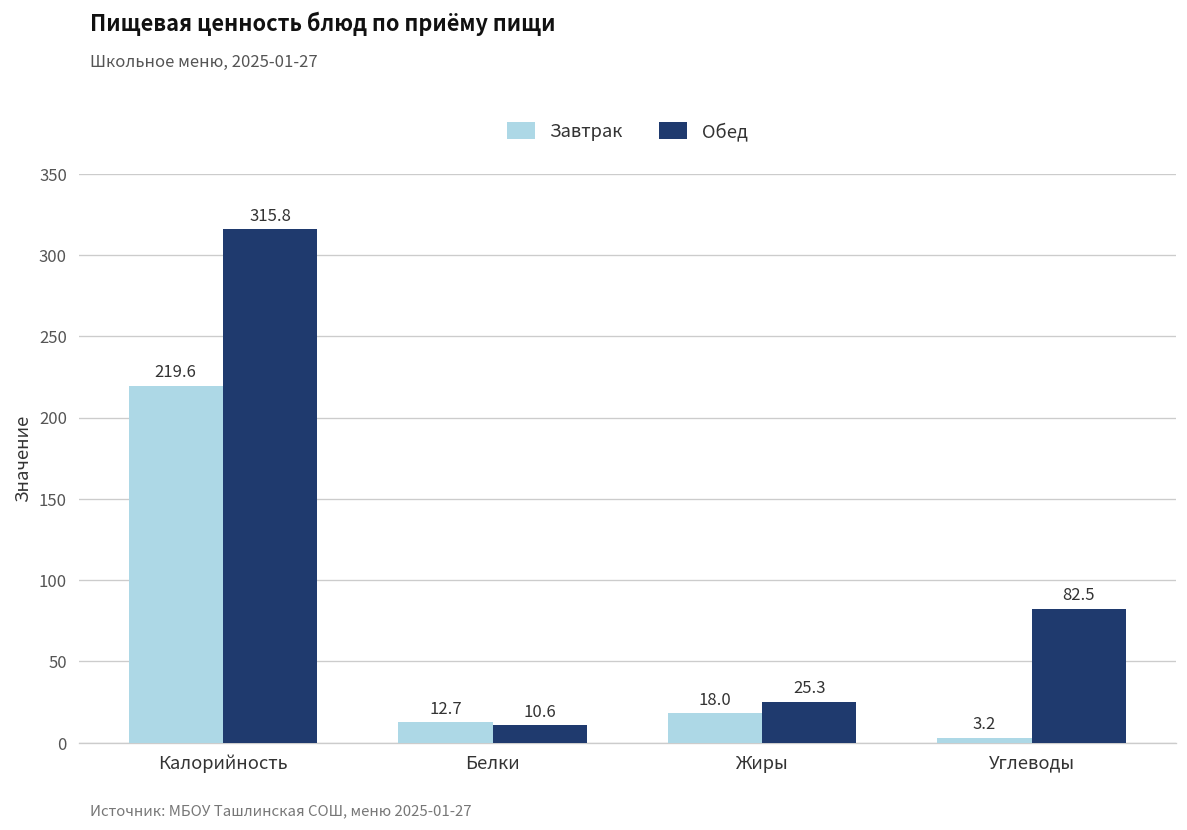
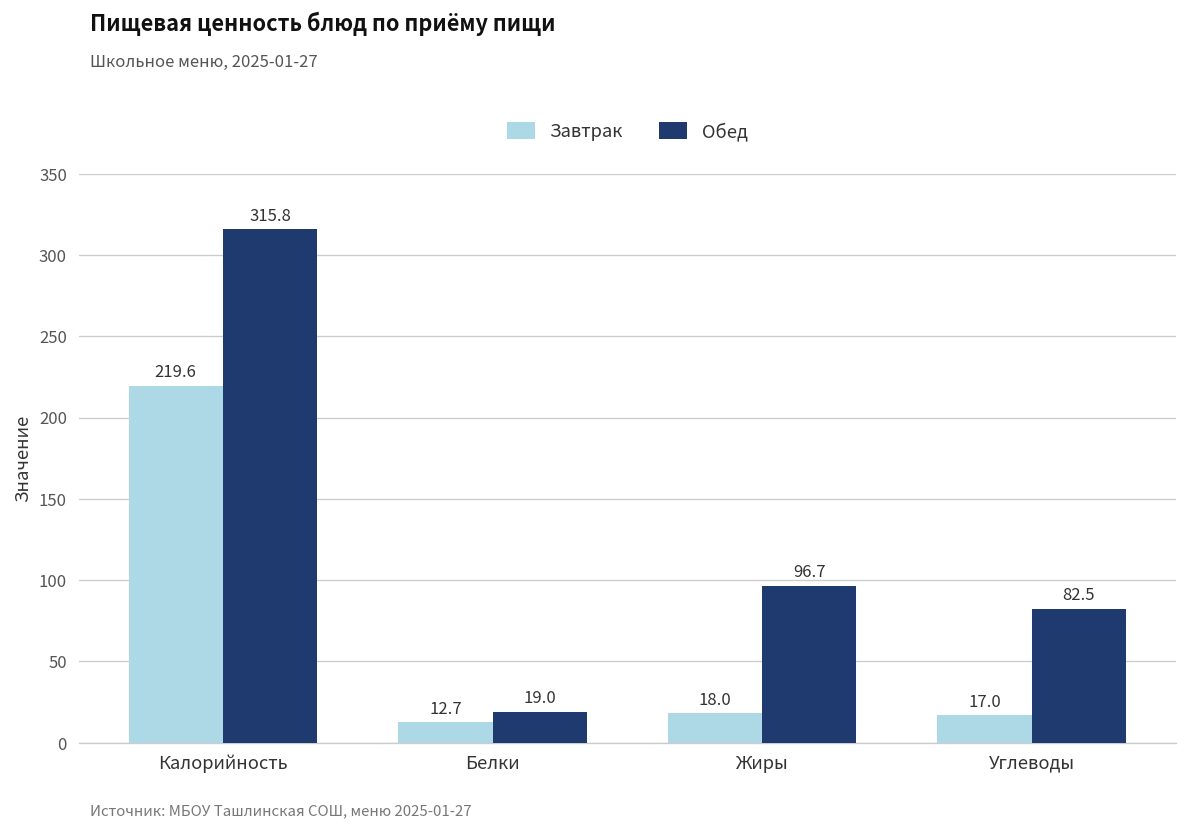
Обед, Белки: 10.6 -> 19.0
Обед, Жиры: 25.3 -> 96.7
Завтрак, Углеводы: 3.2 -> 17.0
